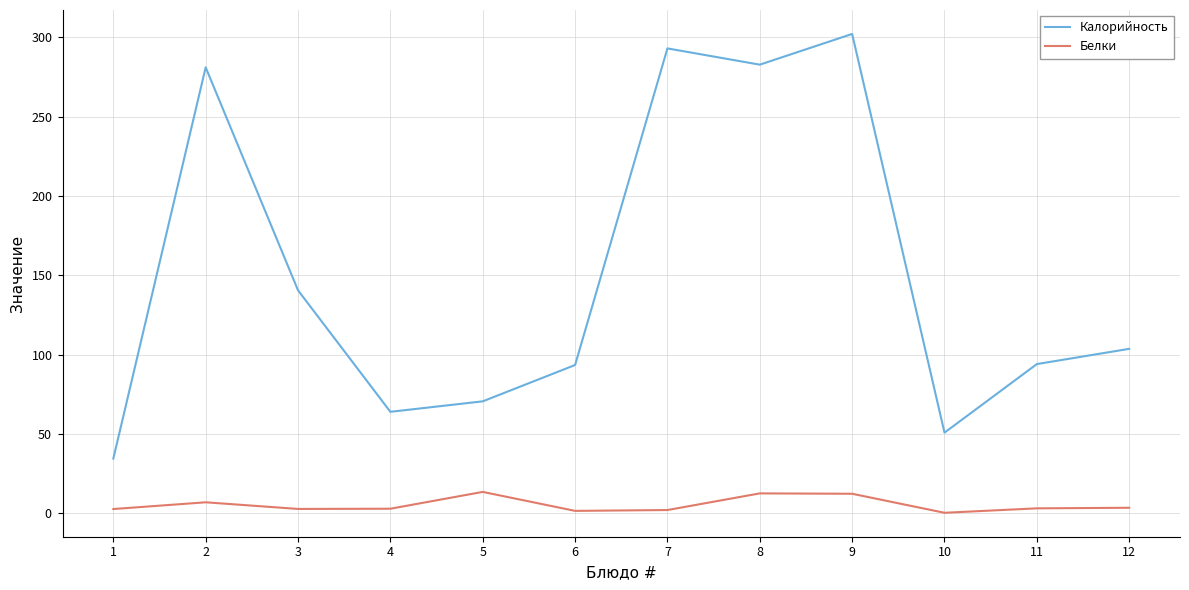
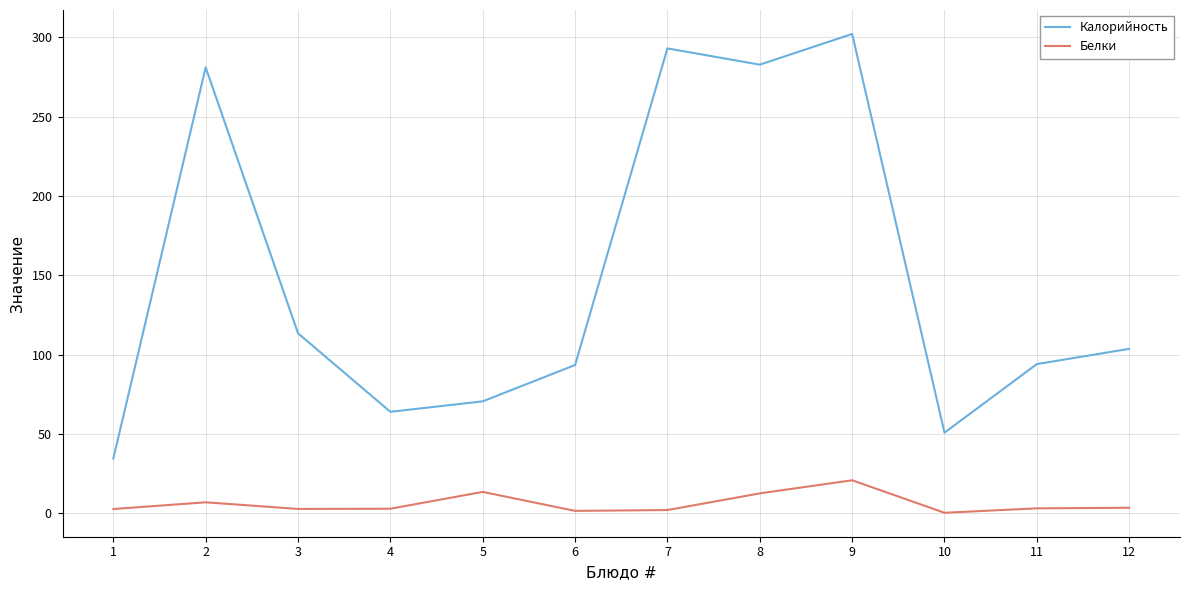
Калорийность, 3: 141 -> 113
Белки, 9: 12 -> 21
